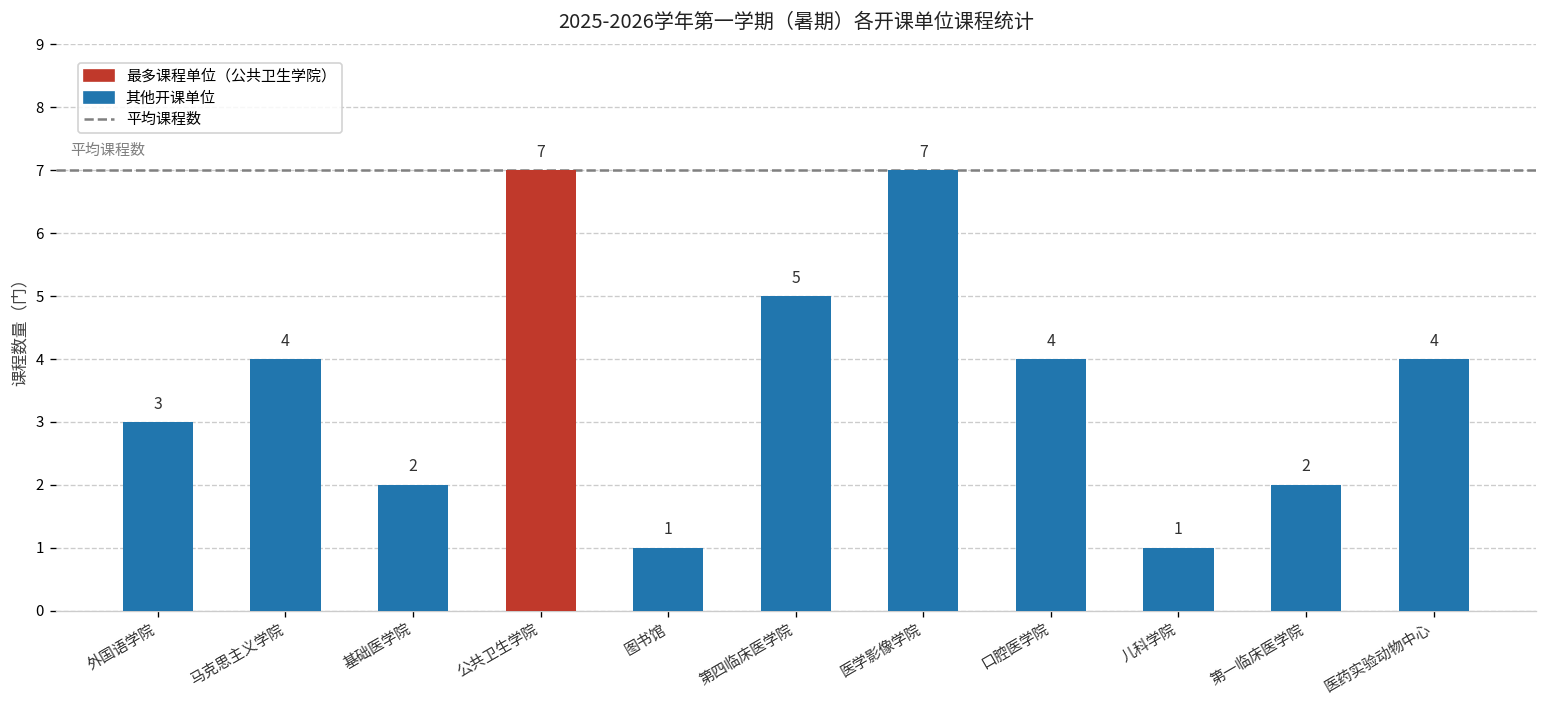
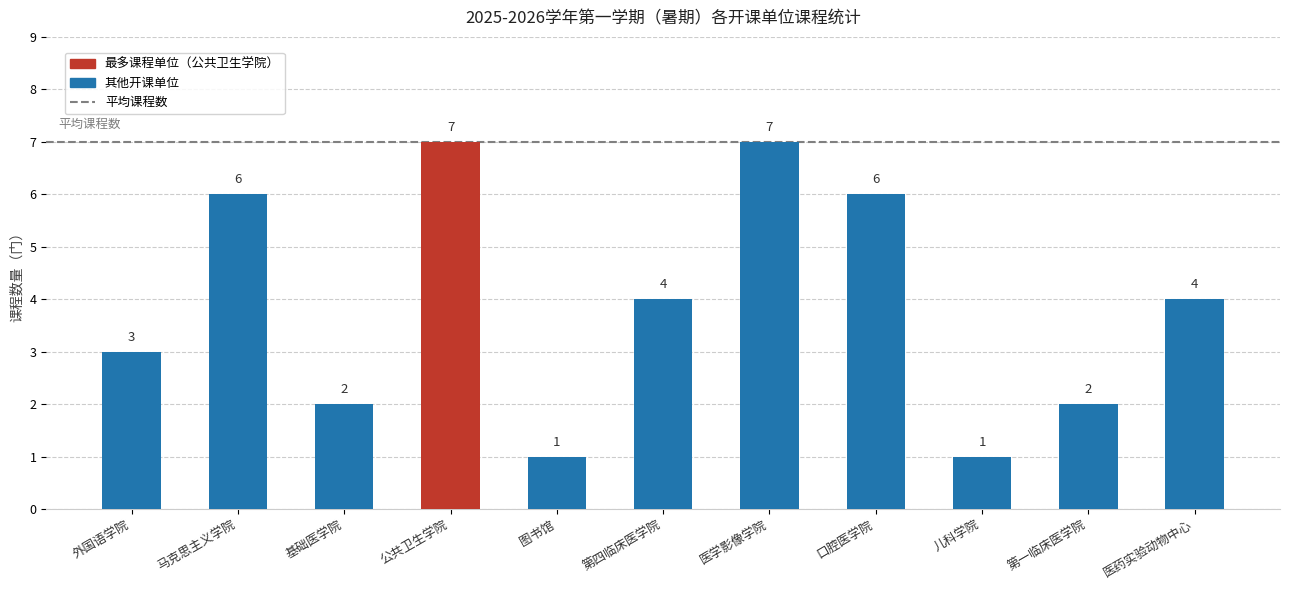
马克思主义学院: 4 -> 6
第四临床医学院: 5 -> 4
口腔医学院: 4 -> 6
